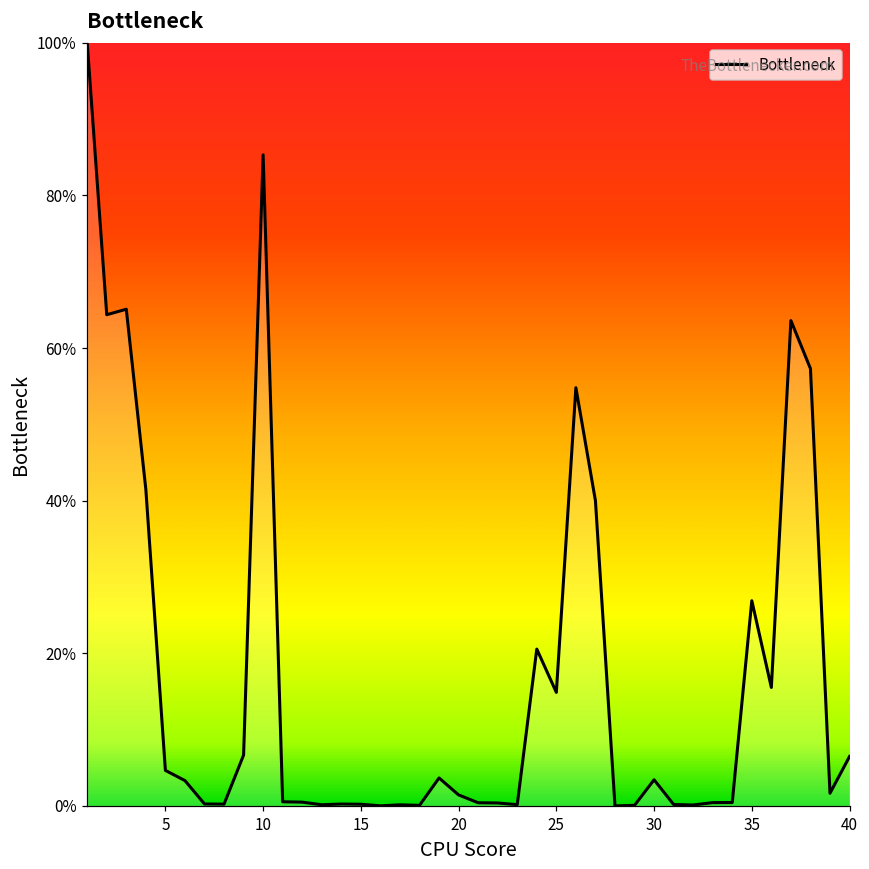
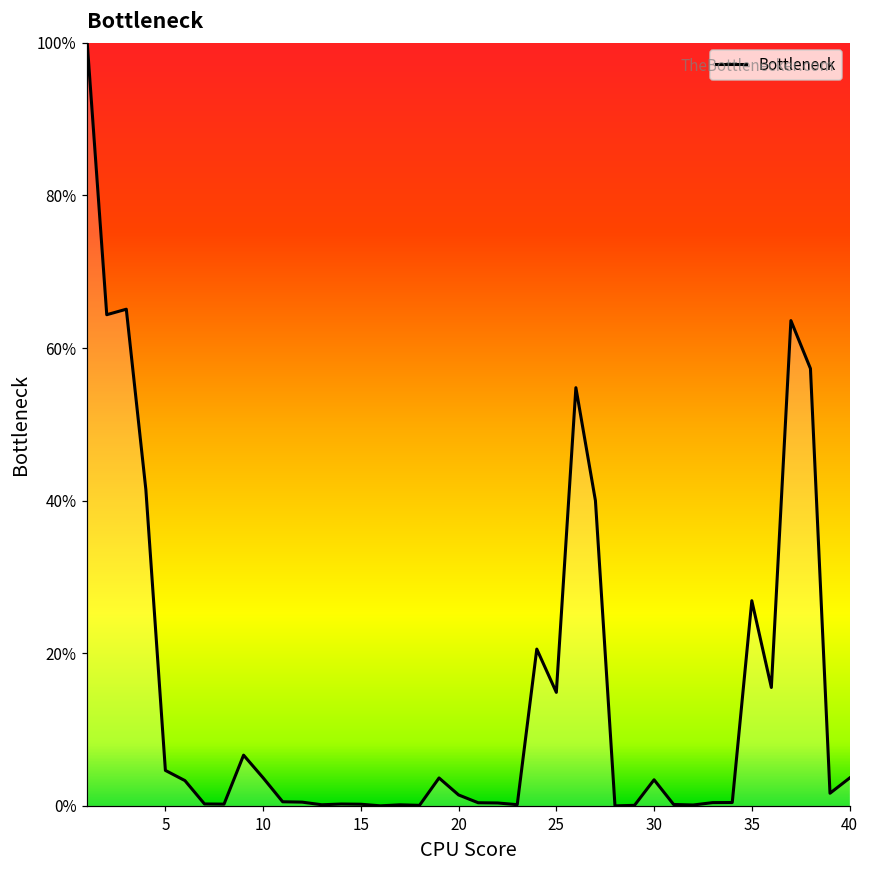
10: 85% -> 4%
40: 6% -> 4%
